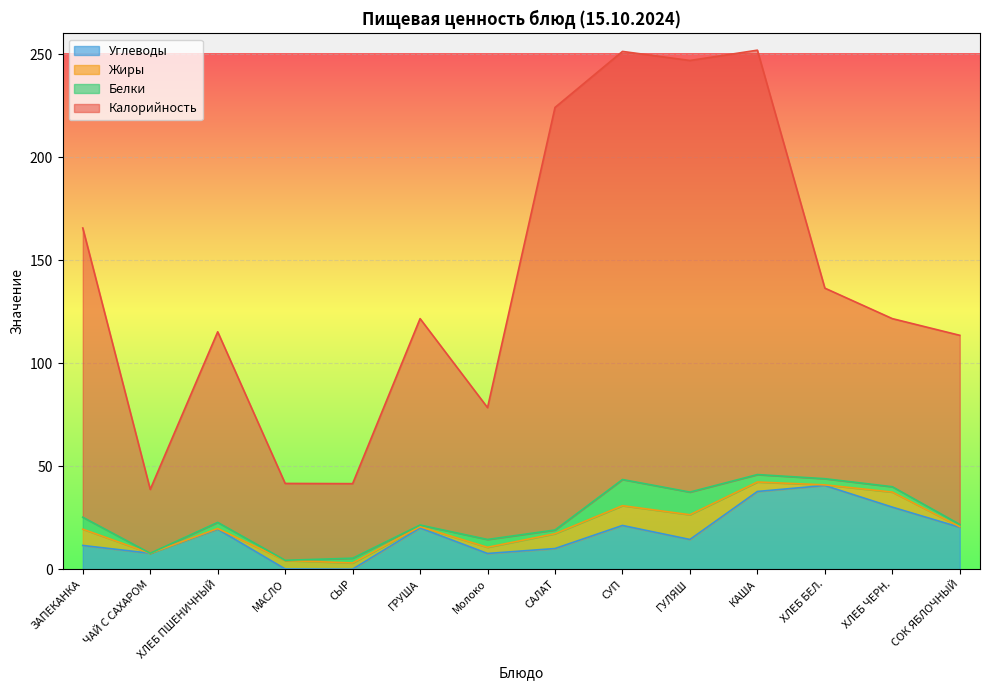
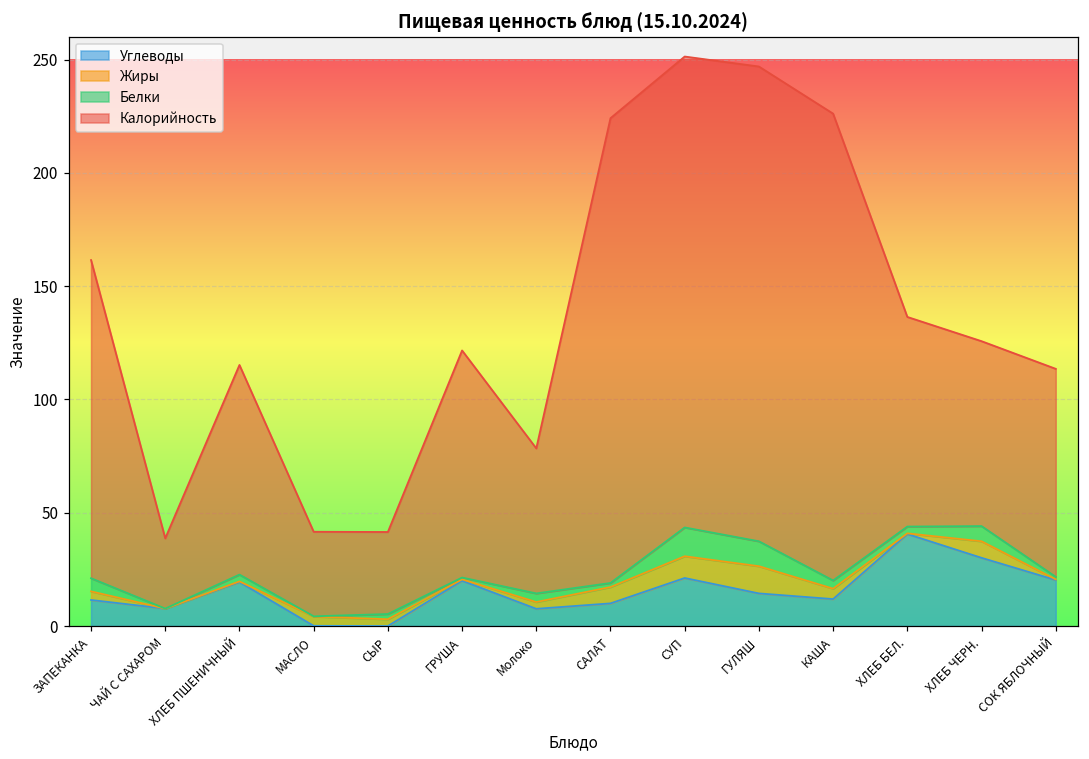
Жиры, ЗАПЕКАНКА: 8 -> 4
Углеводы, КАША: 38 -> 12
Белки, ХЛЕБ ЧЕРН.: 3 -> 7
